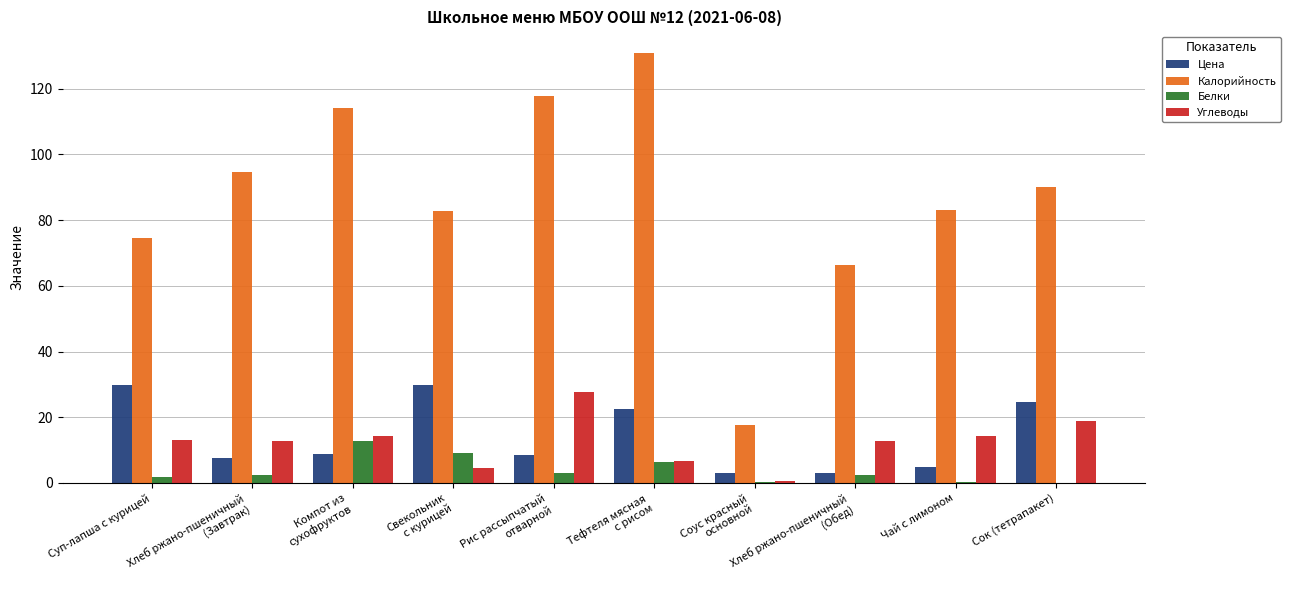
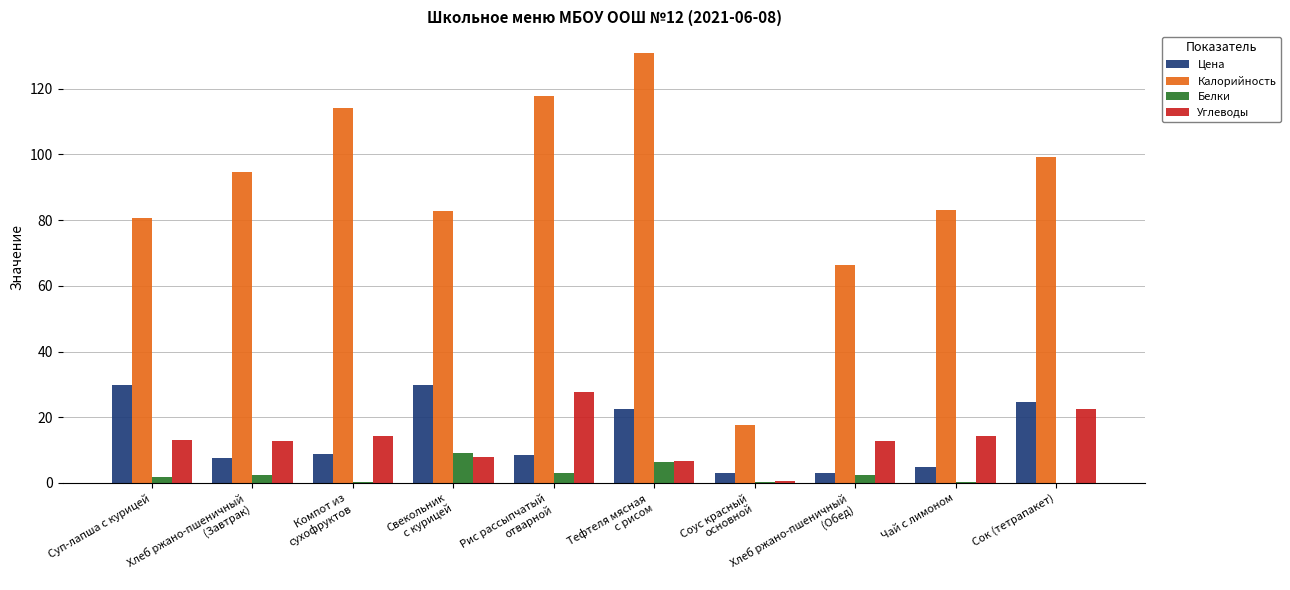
Калорийность, Суп-лапша с курицей: 75 -> 81
Белки, Компот из сухофруктов: 13 -> 0
Углеводы, Свекольник с курицей: 5 -> 8
Калорийность, Сок (тетрапакет): 90 -> 99
Углеводы, Сок (тетрапакет): 19 -> 22
